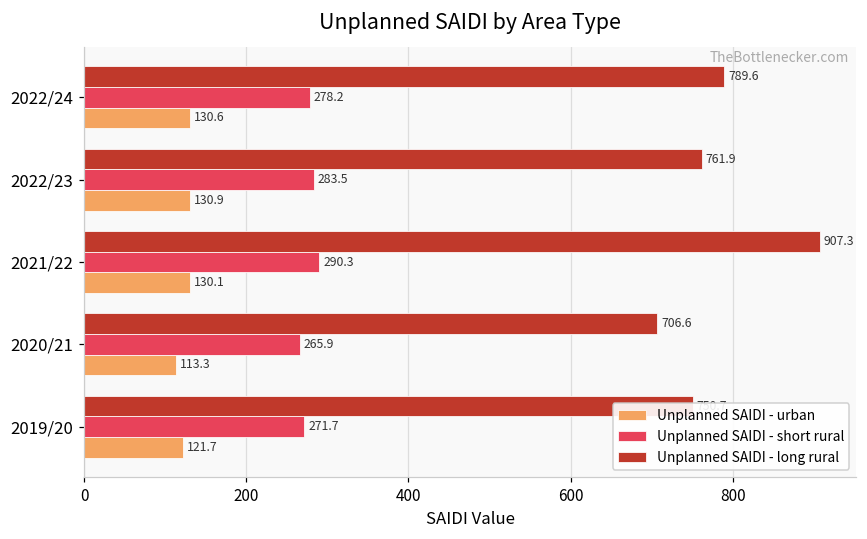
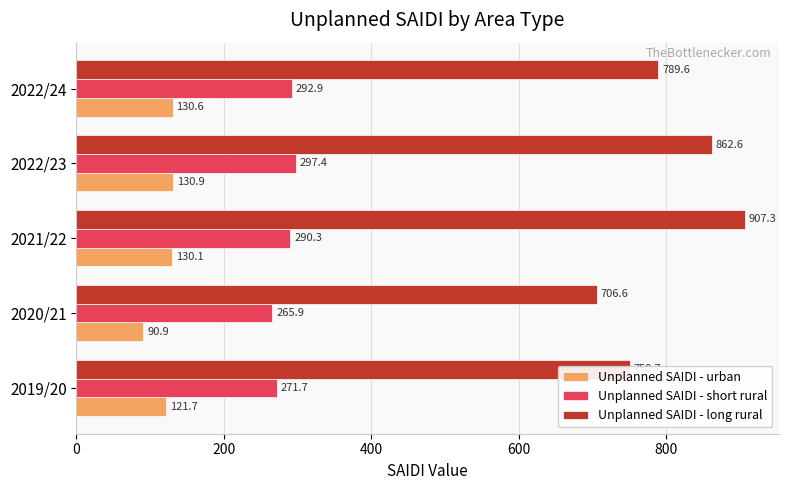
Unplanned SAIDI - short rural, 2022/24: 278.2 -> 292.9
Unplanned SAIDI - long rural, 2022/23: 761.9 -> 862.6
Unplanned SAIDI - short rural, 2022/23: 283.5 -> 297.4
Unplanned SAIDI - urban, 2020/21: 113.3 -> 90.9
